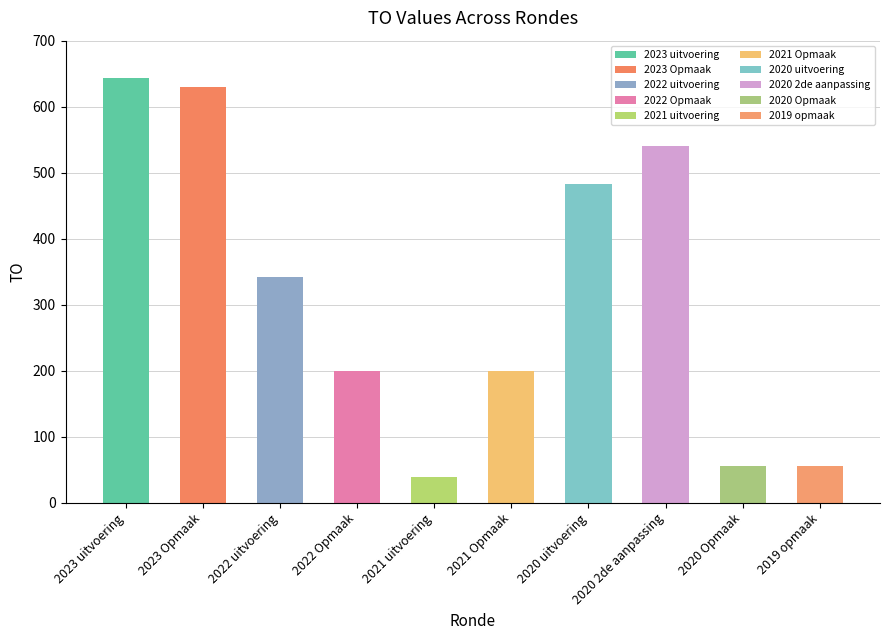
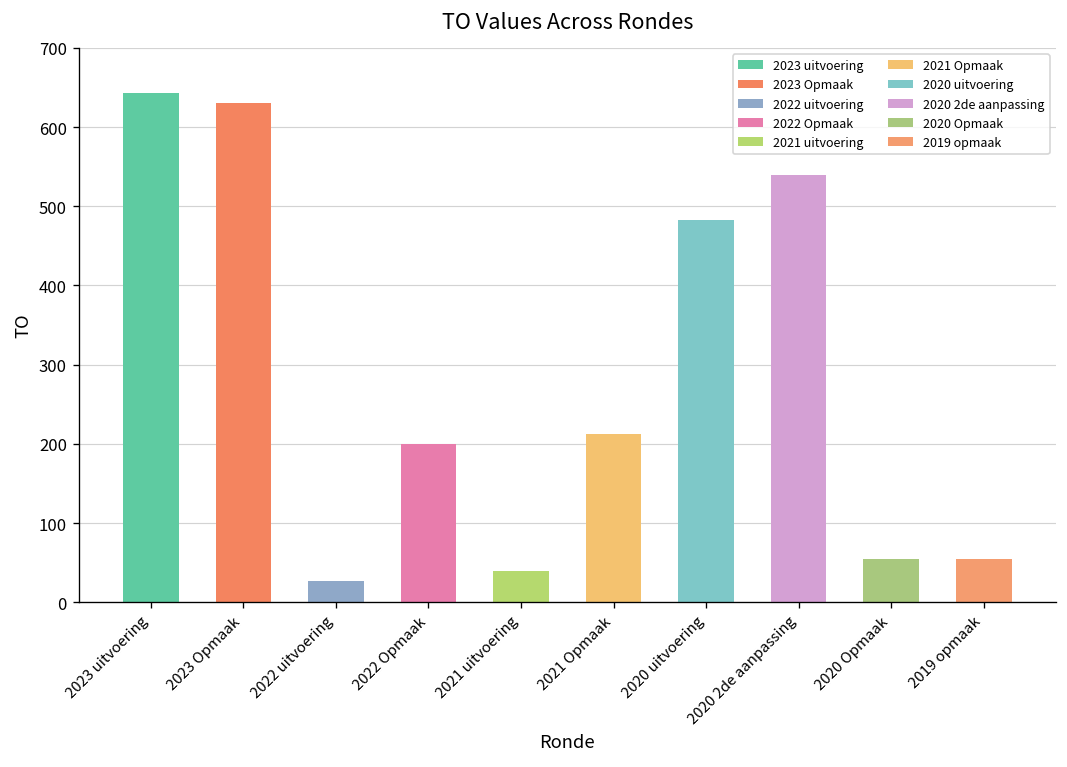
2022 uitvoering: 340 -> 30
2021 Opmaak: 200 -> 210
